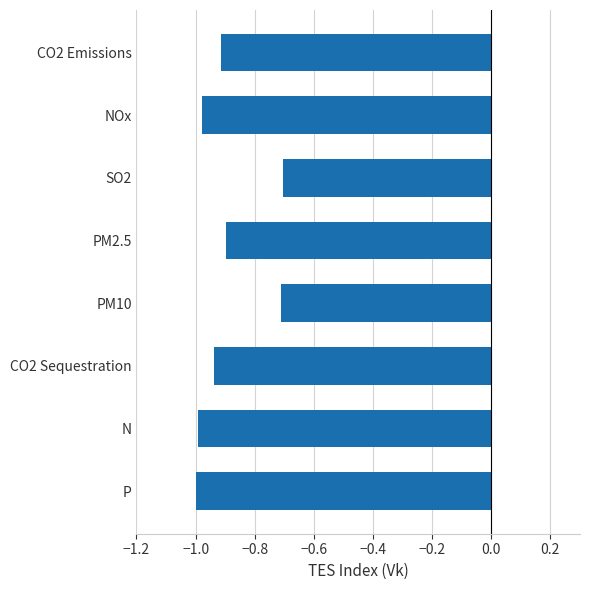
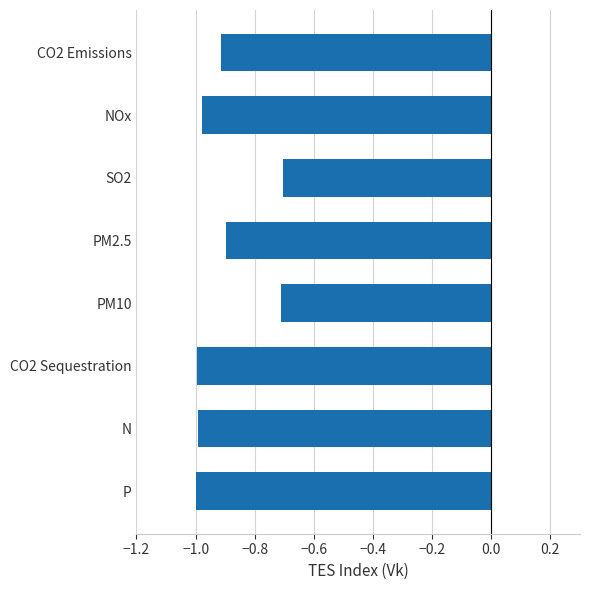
CO2 Sequestration: -0.94 -> -0.99
